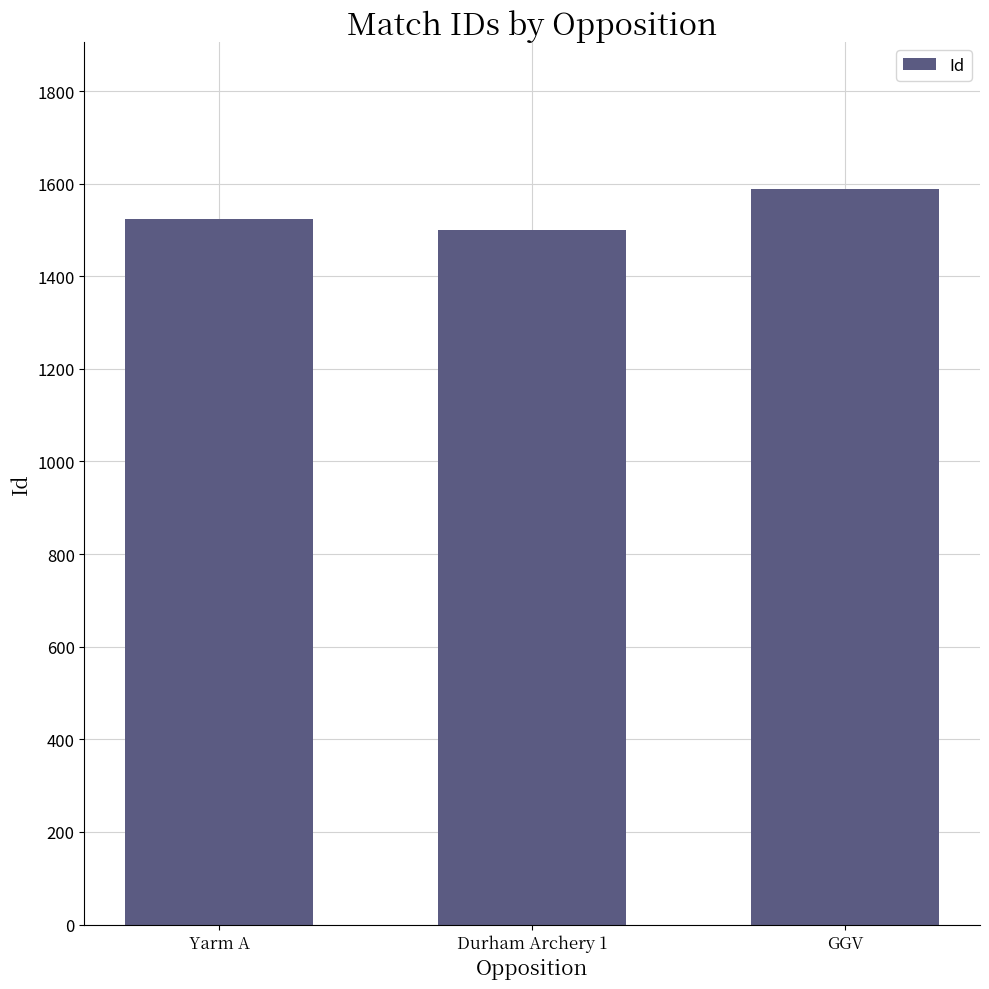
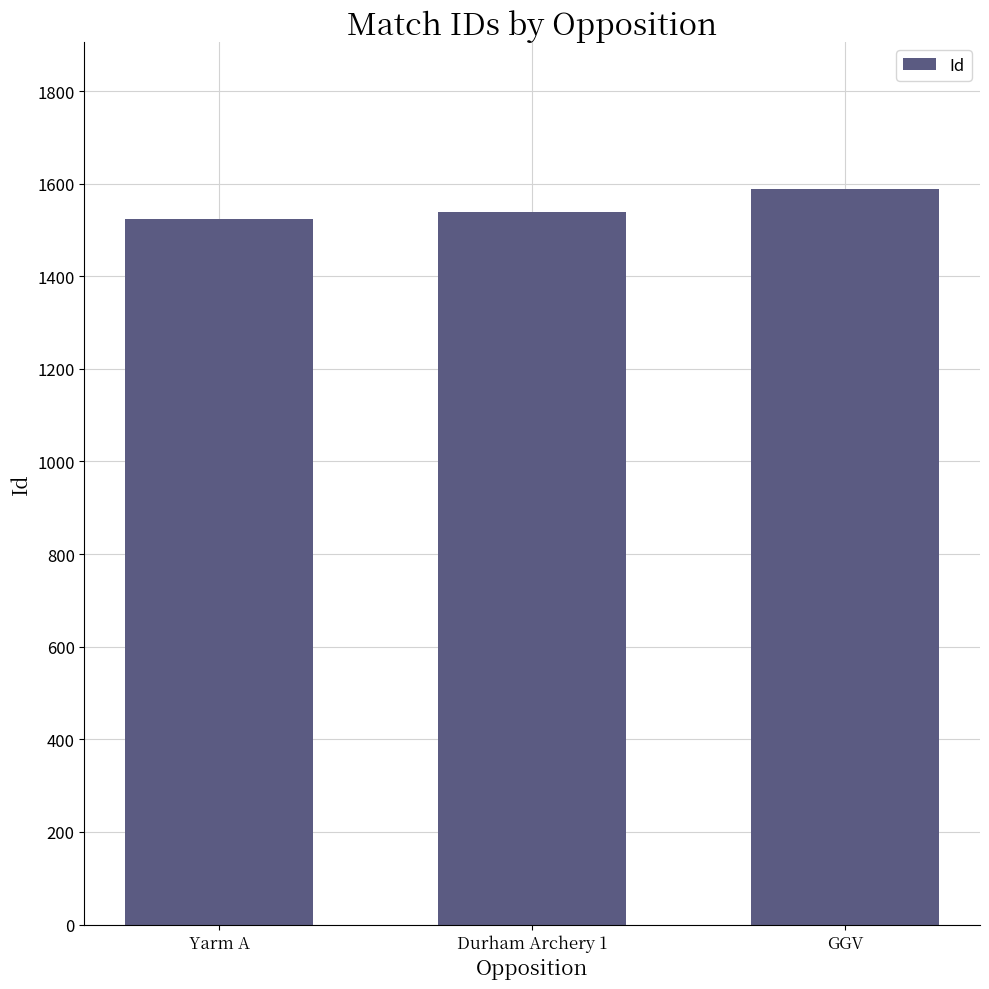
Durham Archery 1: 1500 -> 1540
